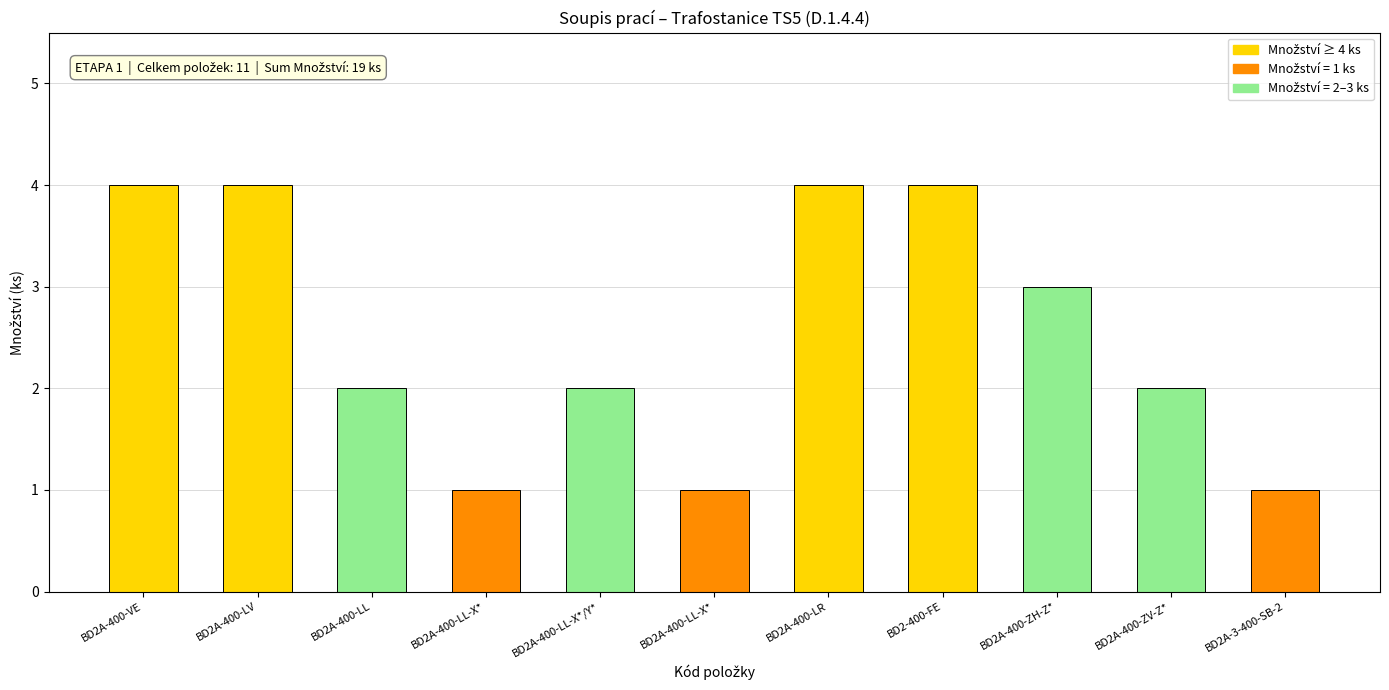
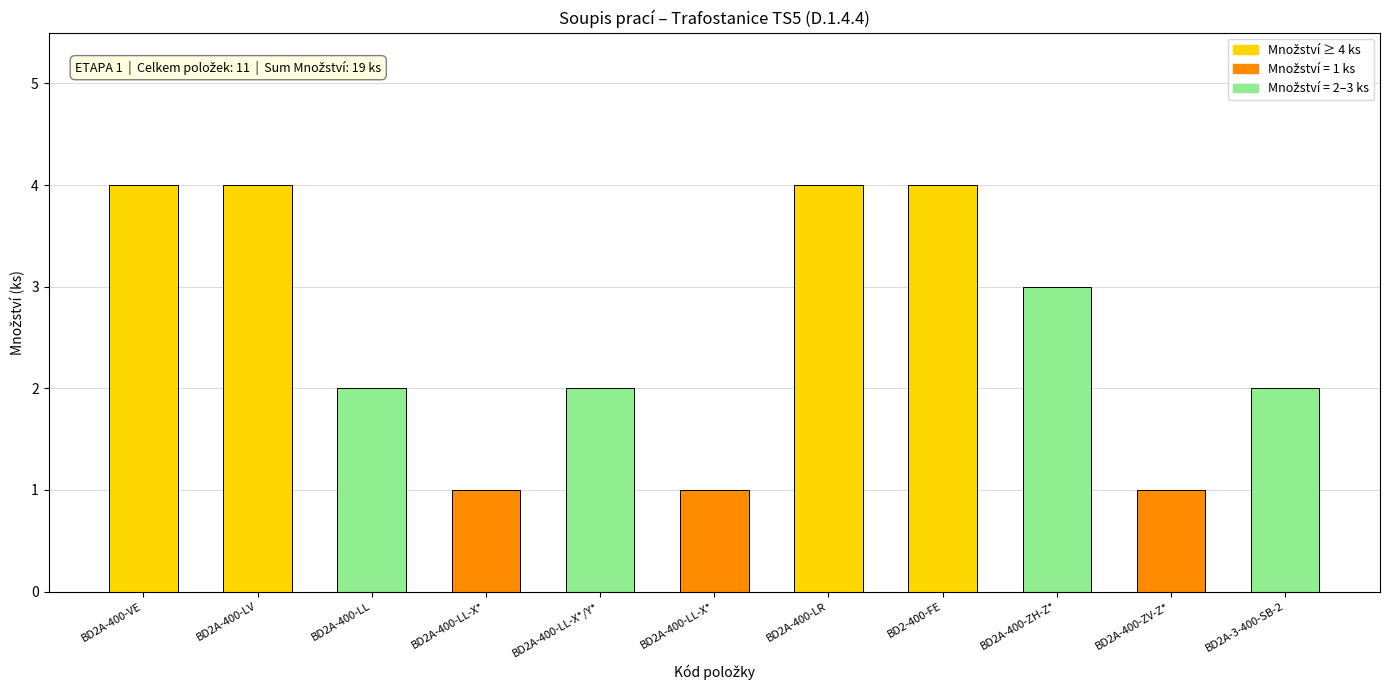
BD2A-400-ZV-Z*: 2 -> 1
BD2A-3-400-SB-2: 1 -> 2
